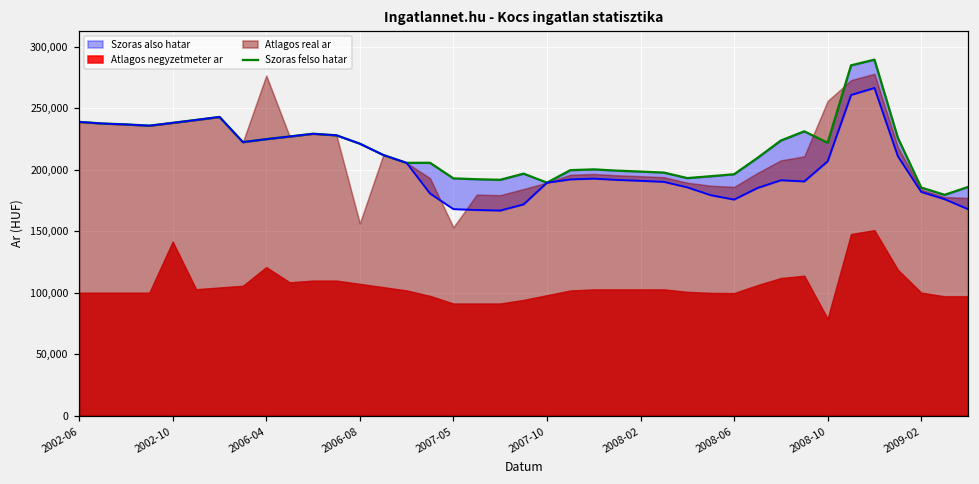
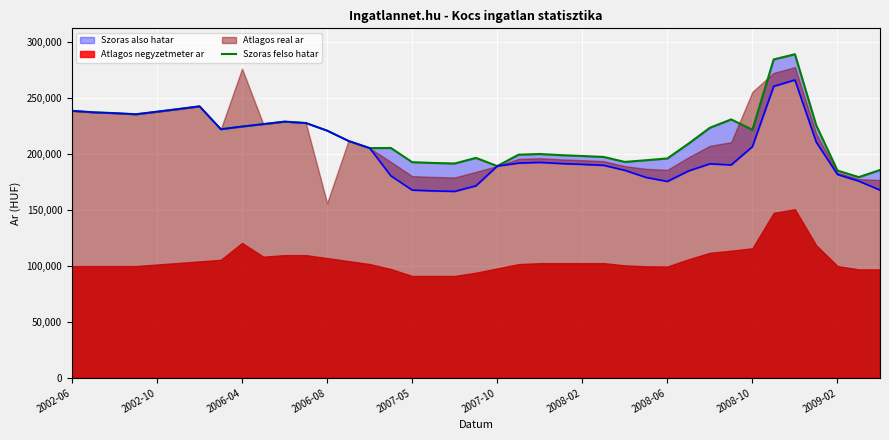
Atlagos negyzetmeter ar, 2002-10: 142,000 -> 101,000
Atlagos real ar, 2007-05: 153,000 -> 180,000
Atlagos negyzetmeter ar, 2008-10: 79,000 -> 116,000
